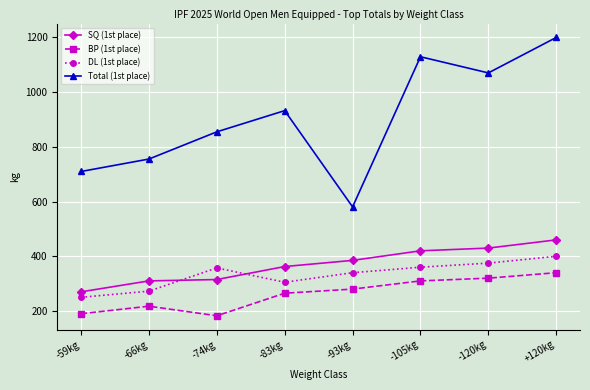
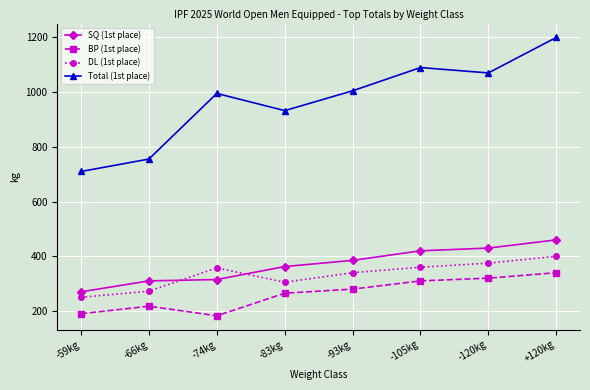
Total (1st place), -74kg: 860 -> 1000
Total (1st place), -93kg: 580 -> 1010
Total (1st place), -105kg: 1130 -> 1090
